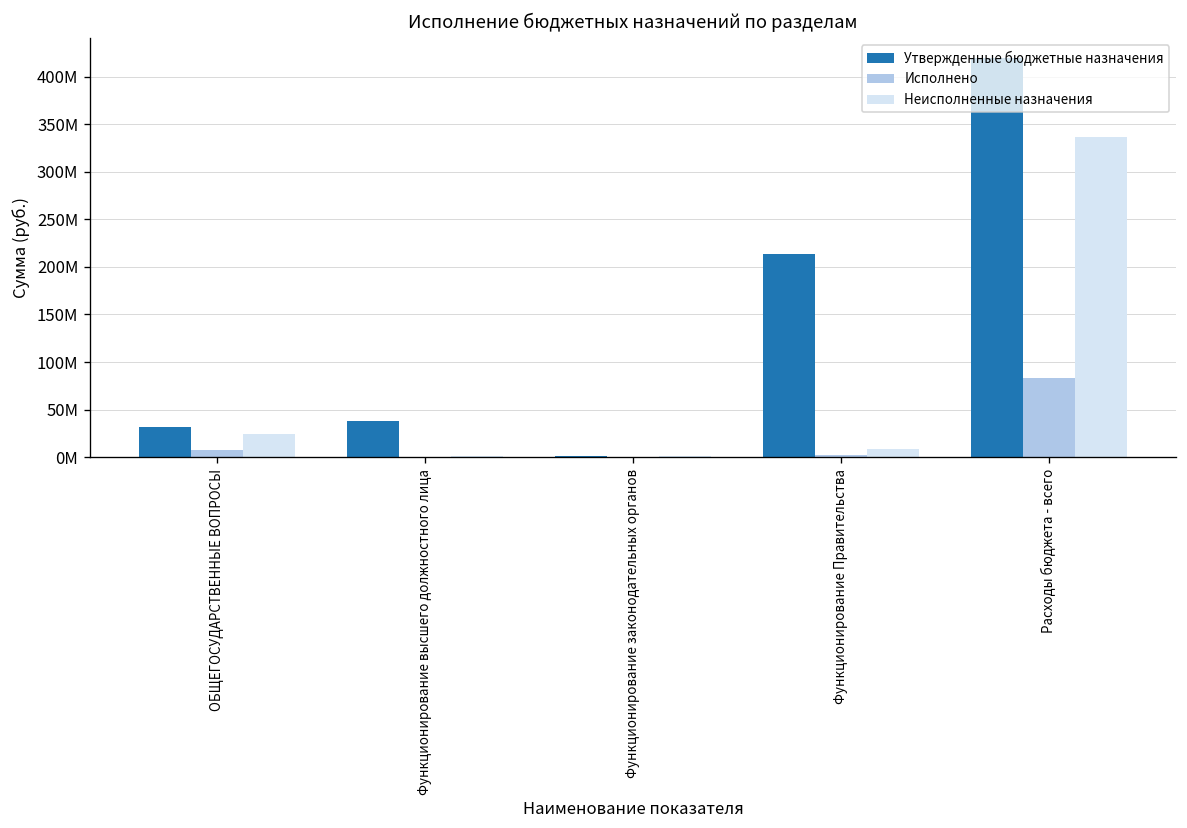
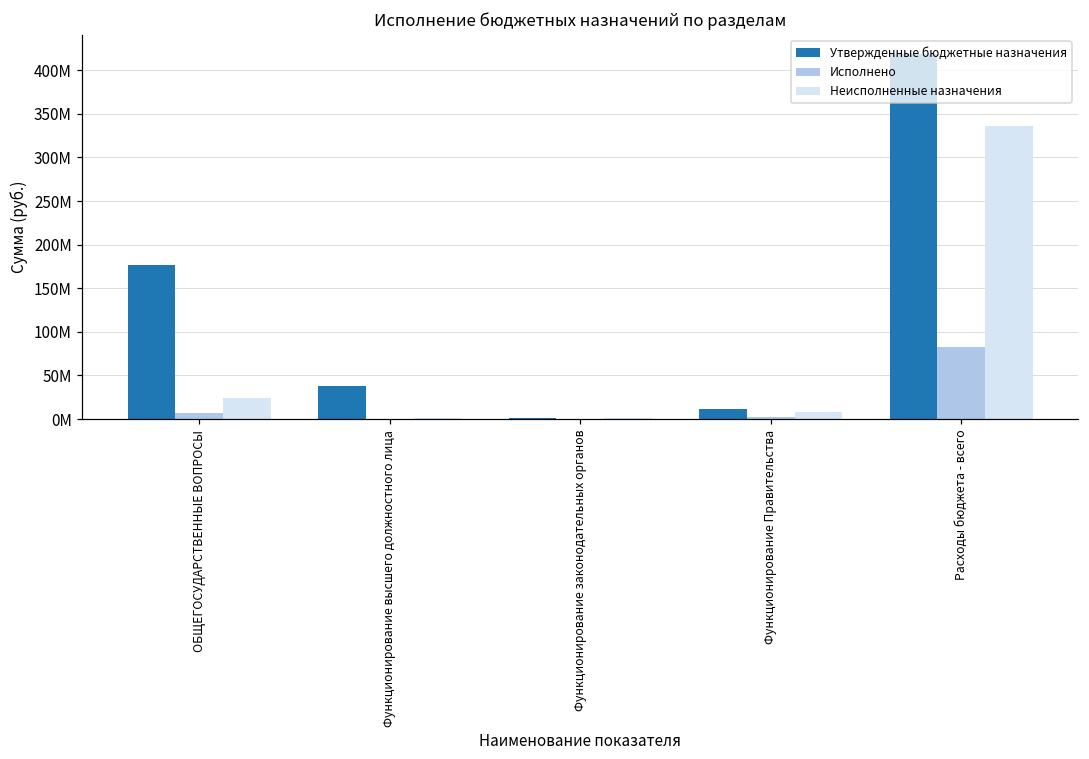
Утвержденные бюджетные назначения, ОБЩЕГОСУДАРСТВЕННЫЕ ВОПРОСЫ: 30000000 -> 180000000
Утвержденные бюджетные назначения, Функционирование Правительства: 210000000 -> 10000000
